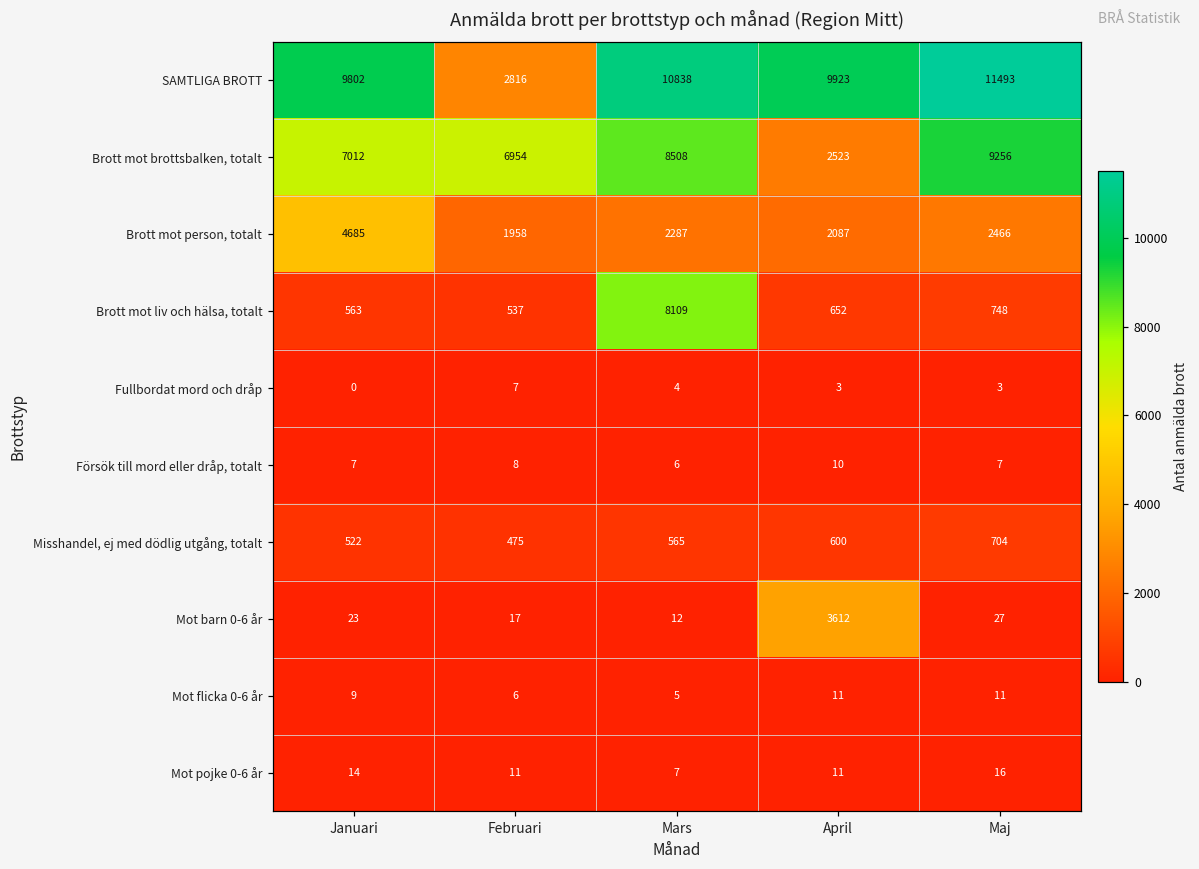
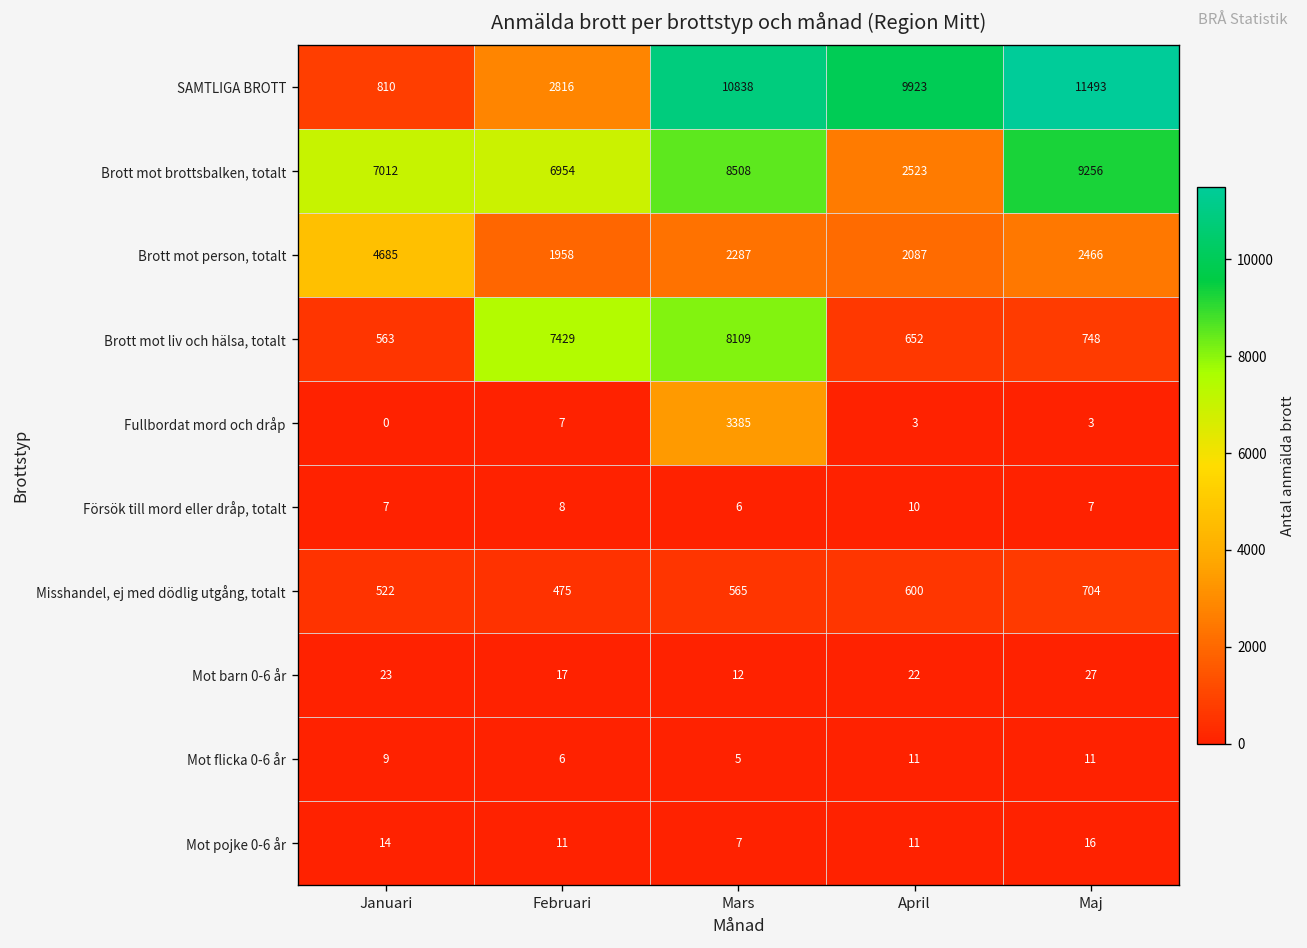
SAMTLIGA BROTT, Januari: 9802 -> 810
Brott mot liv och hälsa, totalt, Februari: 537 -> 7429
Fullbordat mord och dråp, Mars: 4 -> 3385
Mot barn 0-6 år, April: 3612 -> 22
